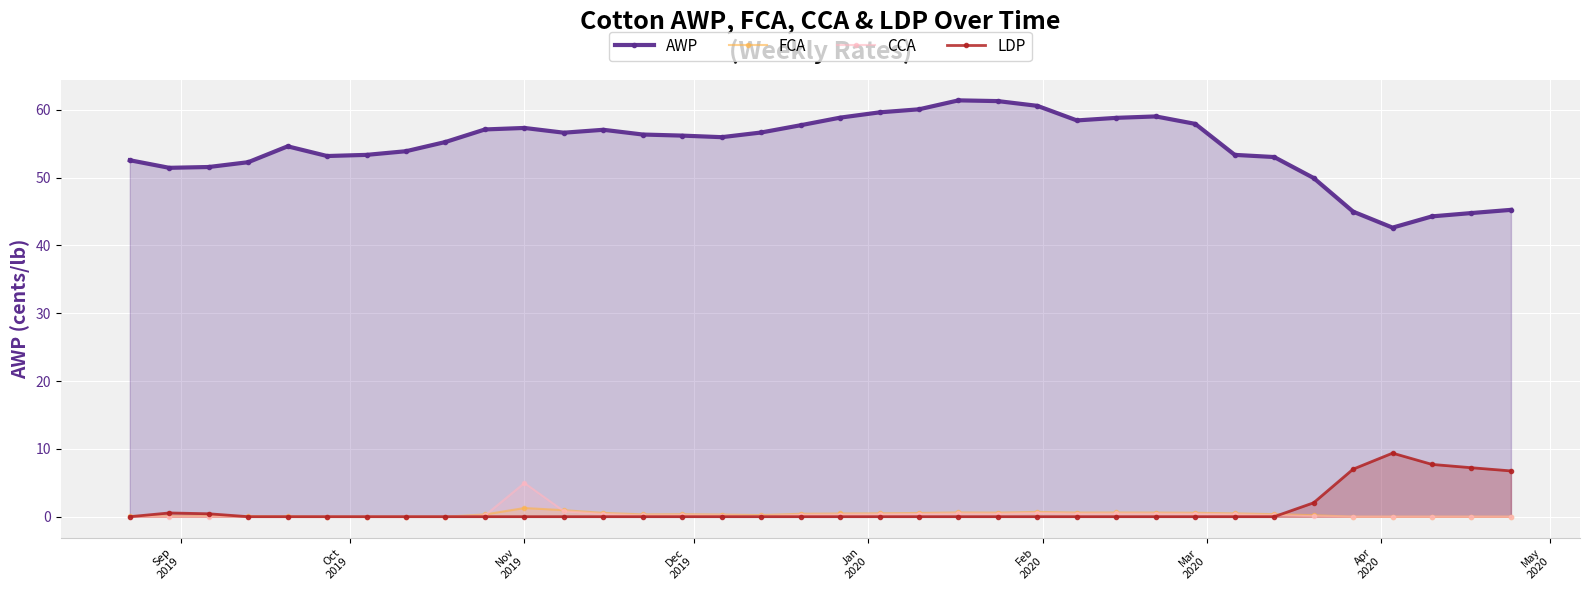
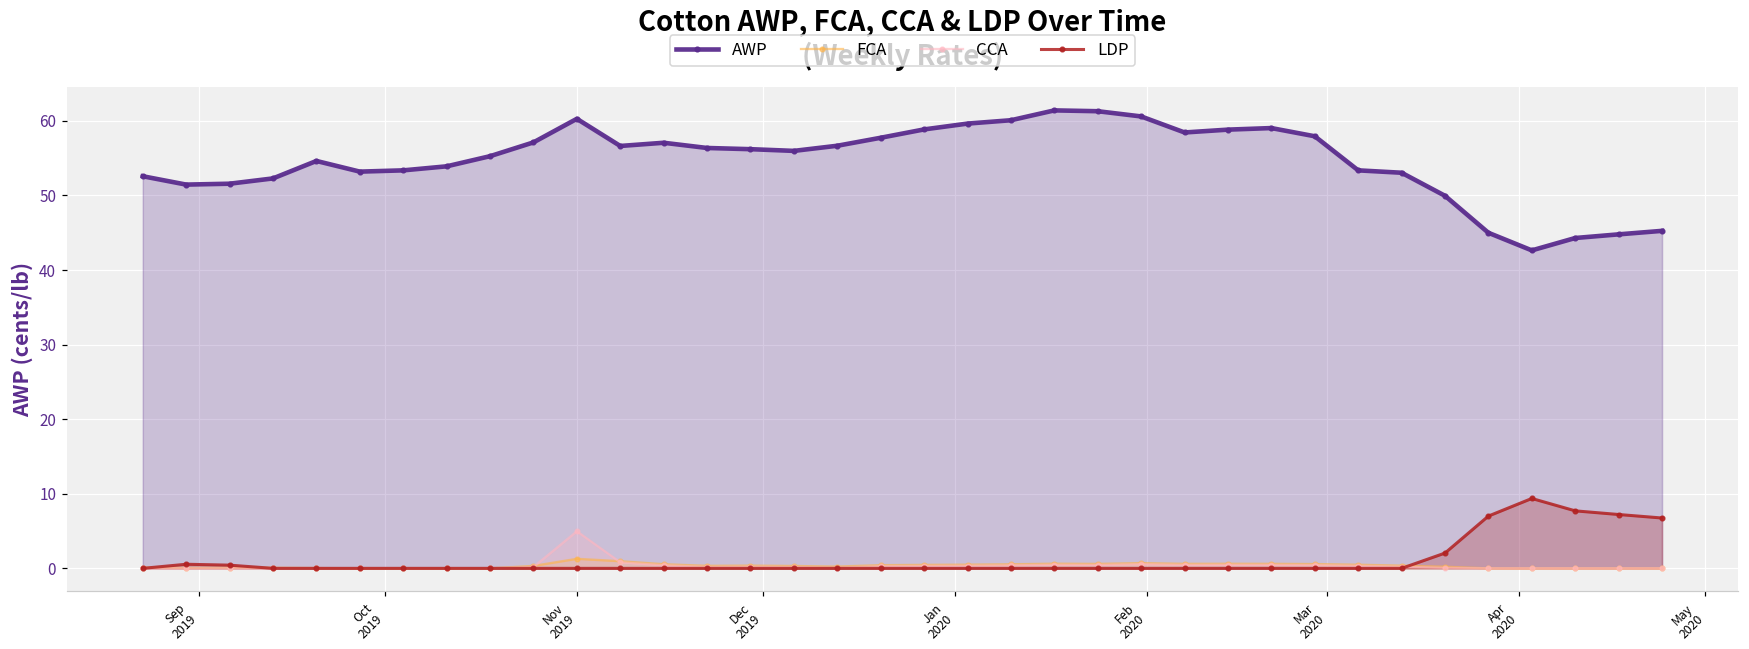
AWP, Nov 2019: 57 -> 60
